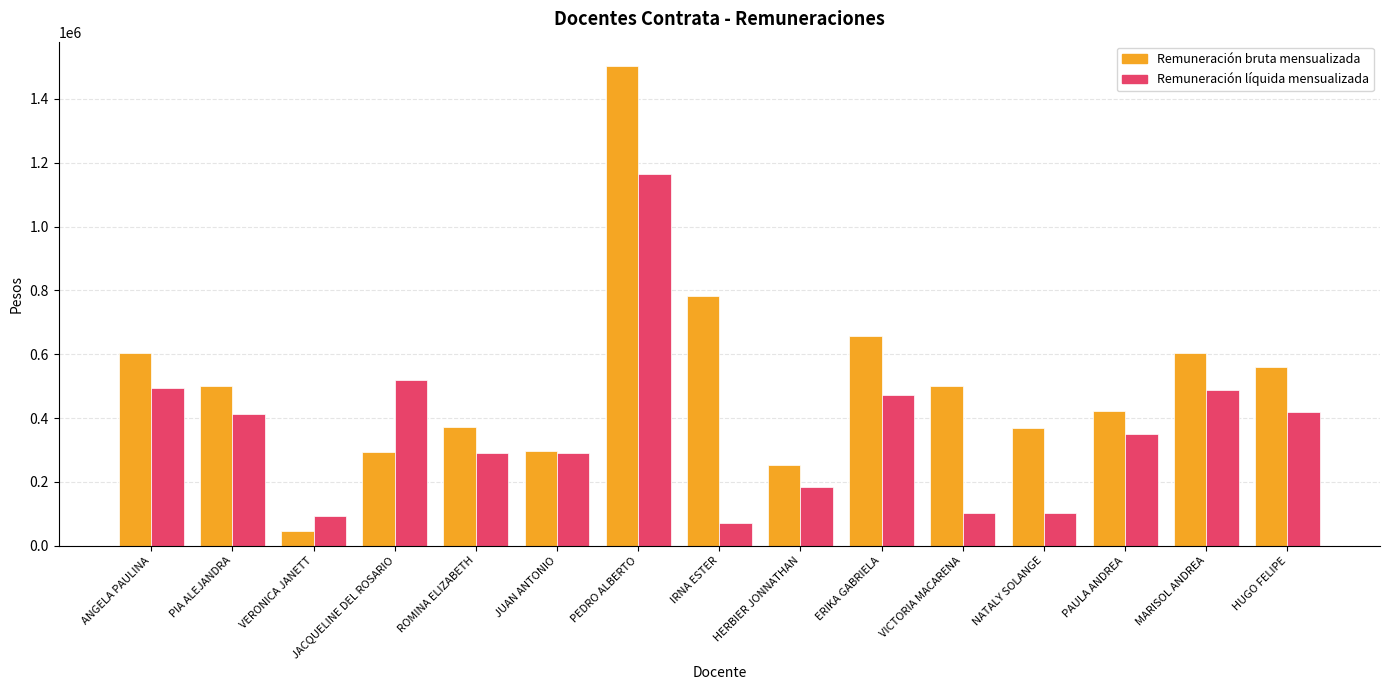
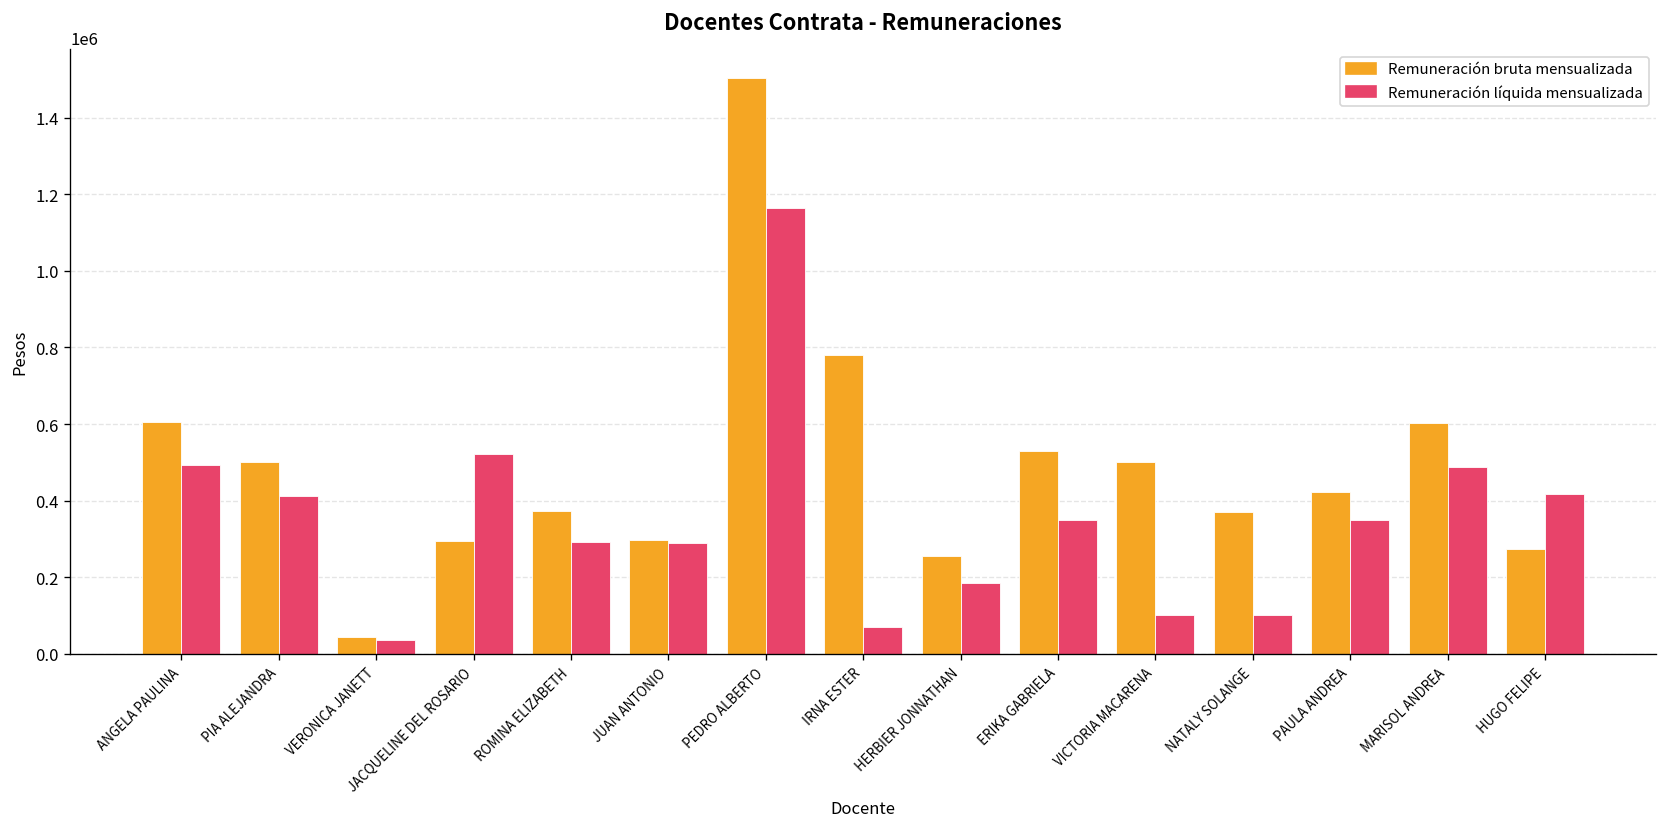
Remuneración líquida mensualizada, VERONICA JANETT: 90000 -> 40000
Remuneración bruta mensualizada, ERIKA GABRIELA: 660000 -> 530000
Remuneración líquida mensualizada, ERIKA GABRIELA: 470000 -> 350000
Remuneración bruta mensualizada, HUGO FELIPE: 560000 -> 270000
